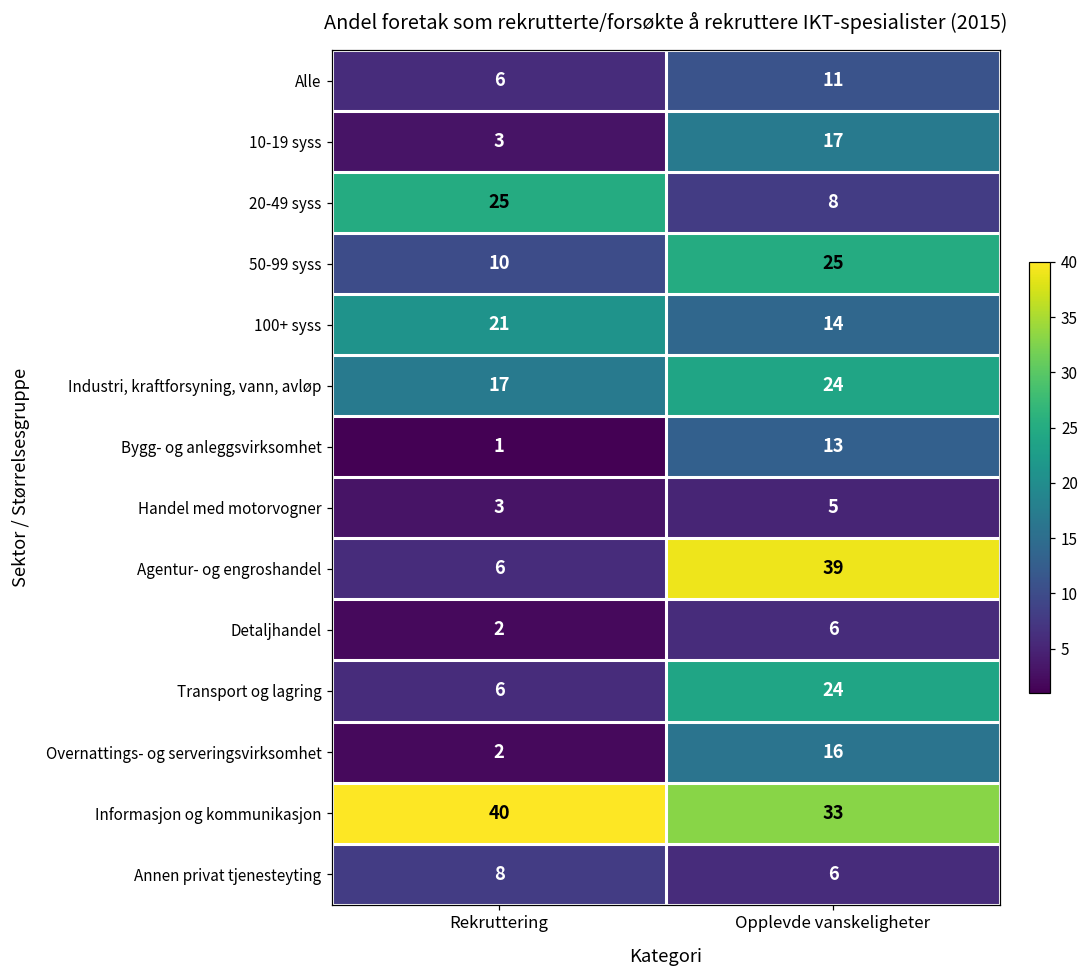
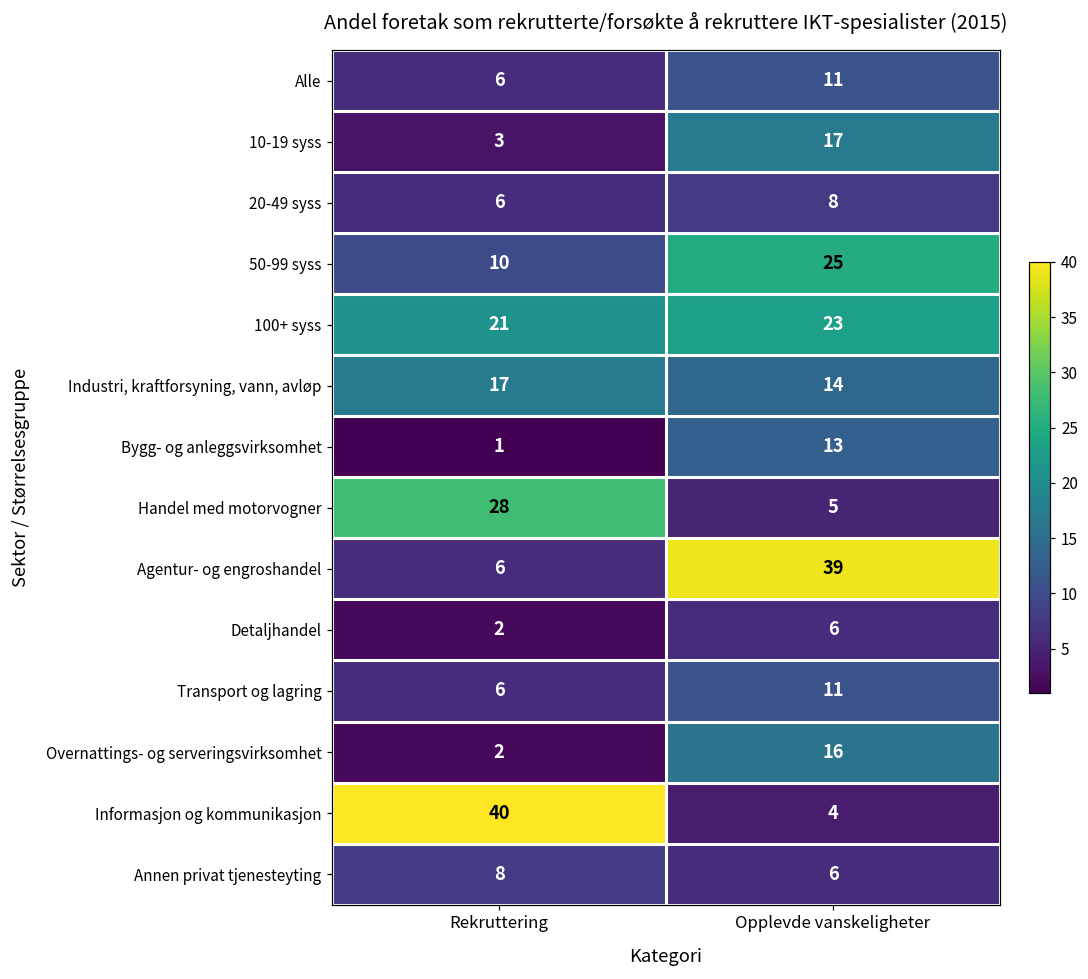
20-49 syss, Rekruttering: 25 -> 6
100+ syss, Opplevde vanskeligheter: 14 -> 23
Industri, kraftforsyning, vann, avløp, Opplevde vanskeligheter: 24 -> 14
Handel med motorvogner, Rekruttering: 3 -> 28
Transport og lagring, Opplevde vanskeligheter: 24 -> 11
Informasjon og kommunikasjon, Opplevde vanskeligheter: 33 -> 4
